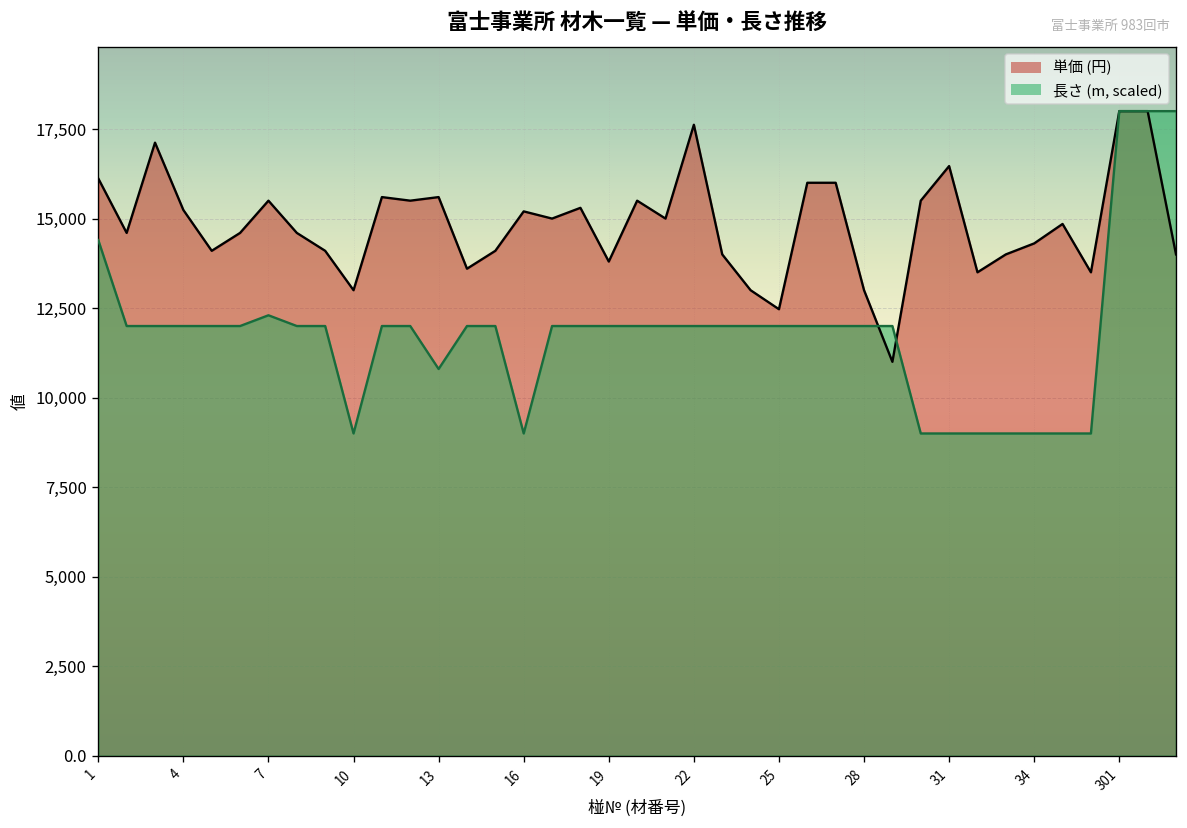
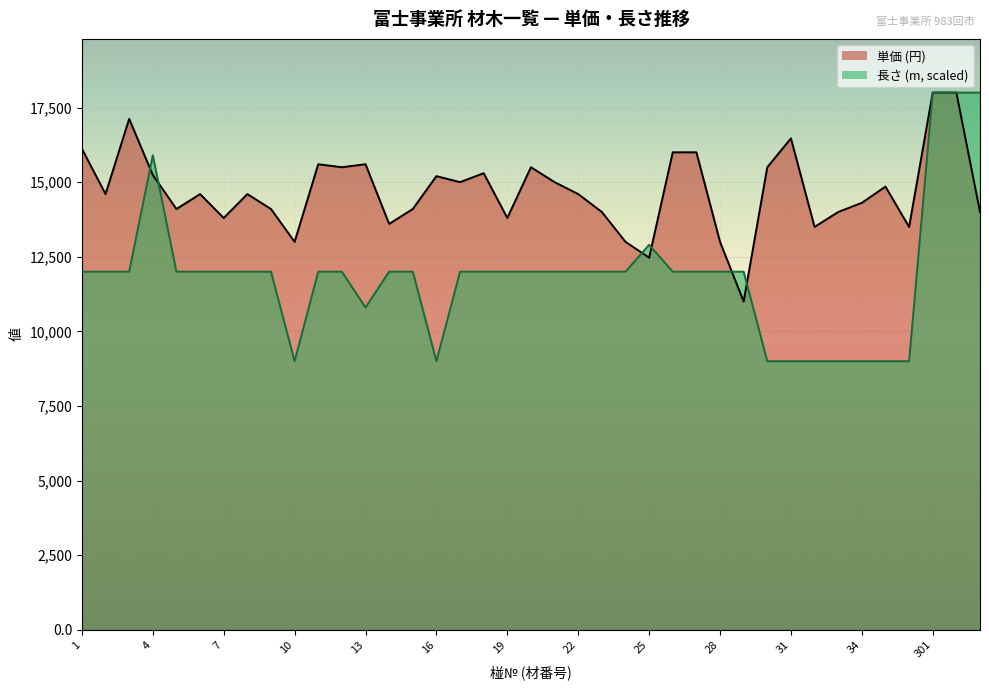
長さ (m, scaled), 1: 14,400 -> 12,000
長さ (m, scaled), 4: 12,000 -> 15,900
単価 (円), 7: 15,500 -> 13,800
長さ (m, scaled), 7: 12,300 -> 12,000
単価 (円), 22: 17,600 -> 14,600
長さ (m, scaled), 25: 12,000 -> 12,900
